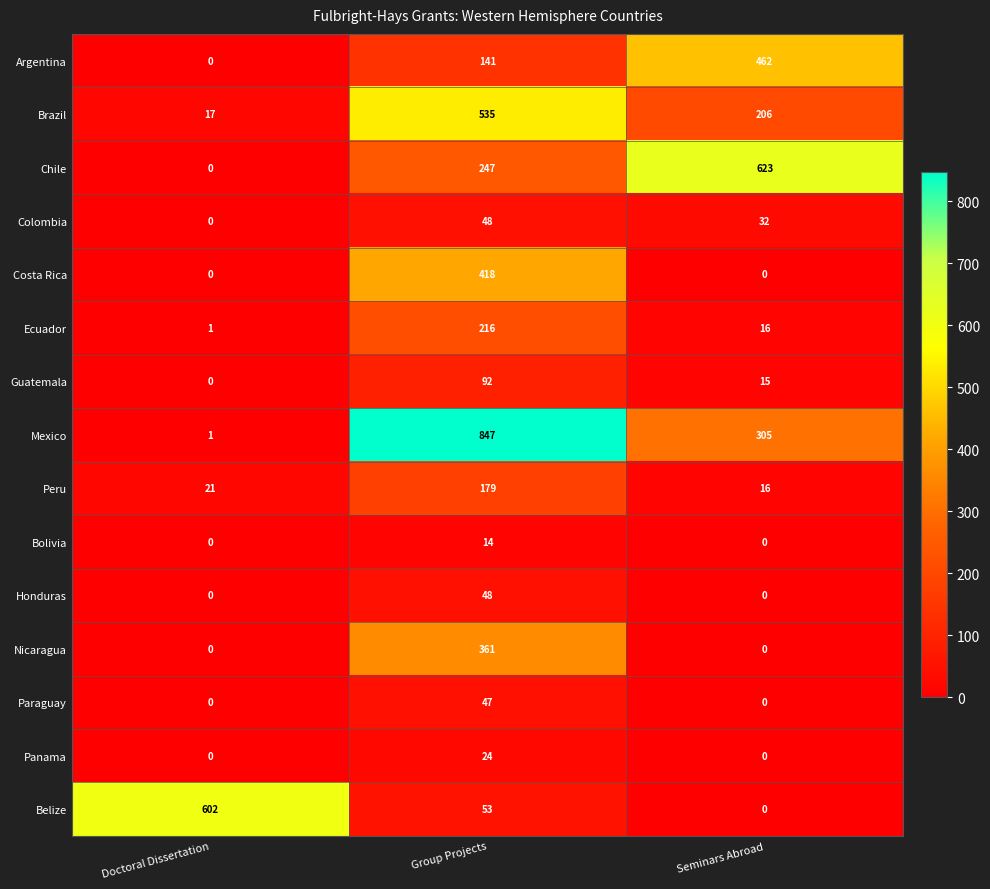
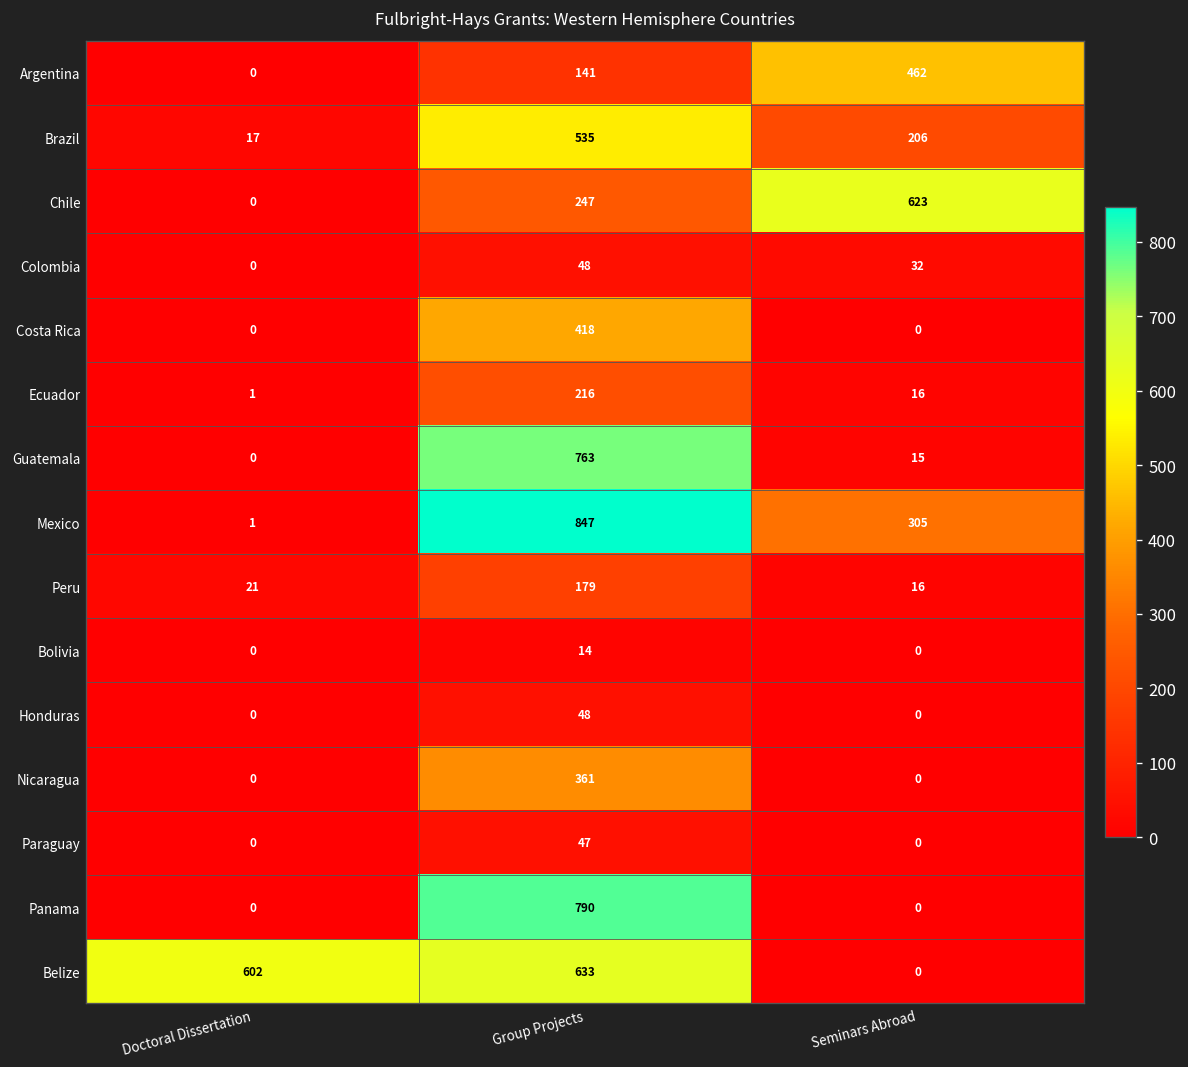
Guatemala, Group Projects: 92 -> 763
Panama, Group Projects: 24 -> 790
Belize, Group Projects: 53 -> 633
